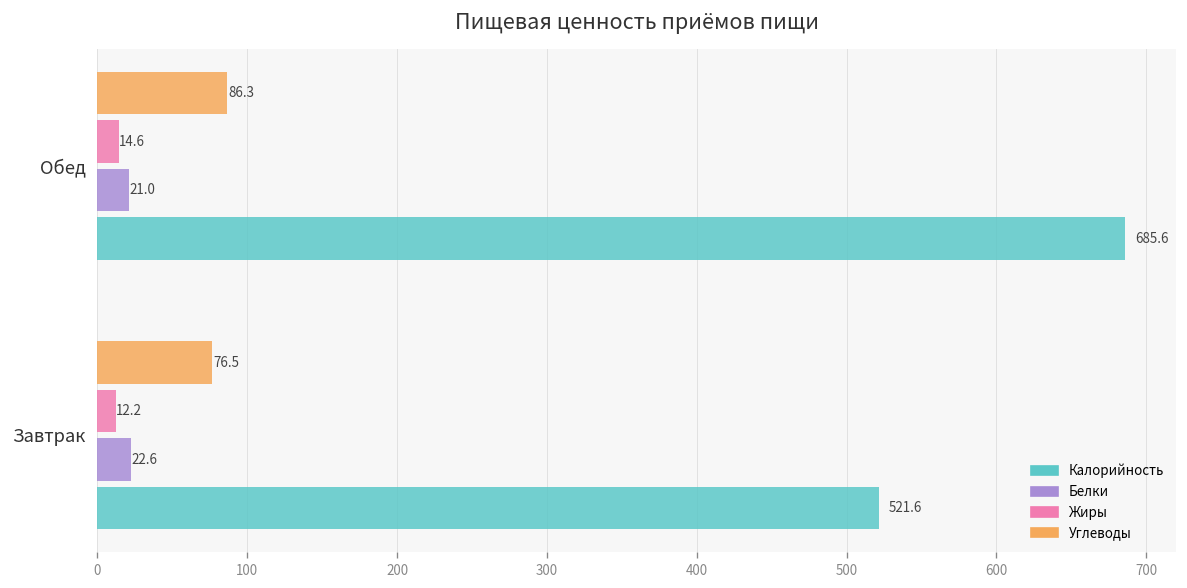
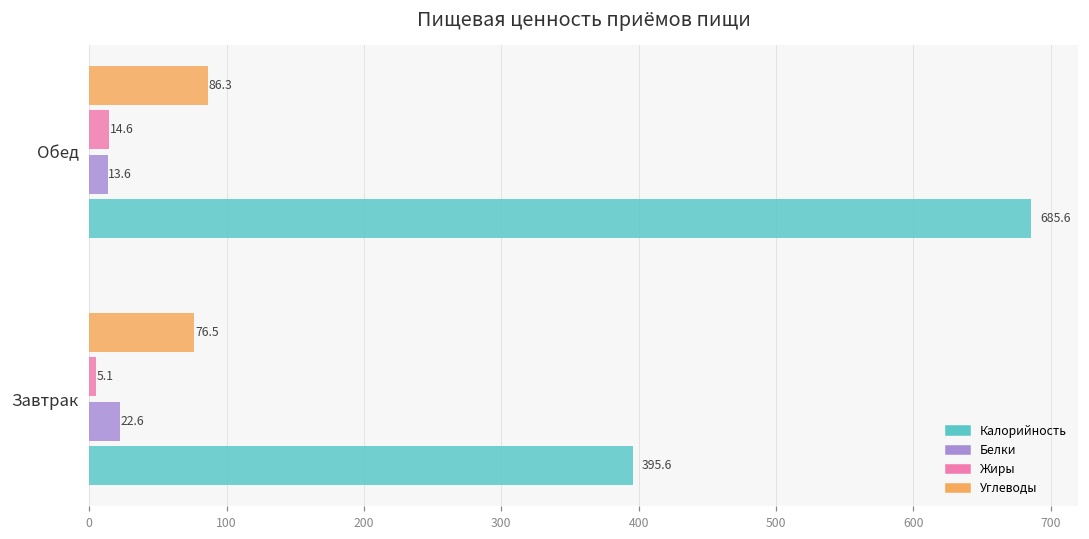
Белки, Обед: 21.0 -> 13.6
Жиры, Завтрак: 12.2 -> 5.1
Калорийность, Завтрак: 521.6 -> 395.6
